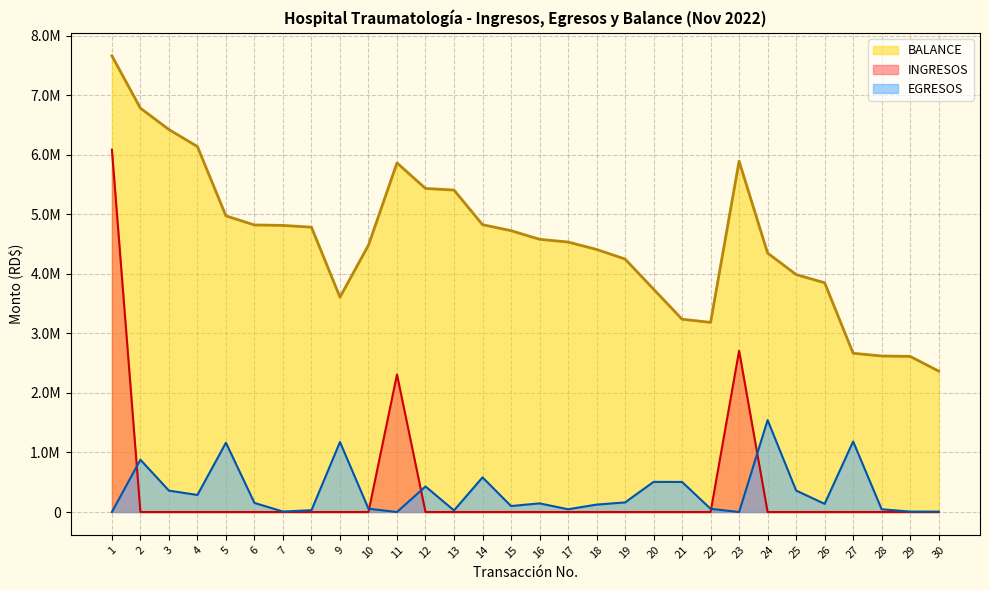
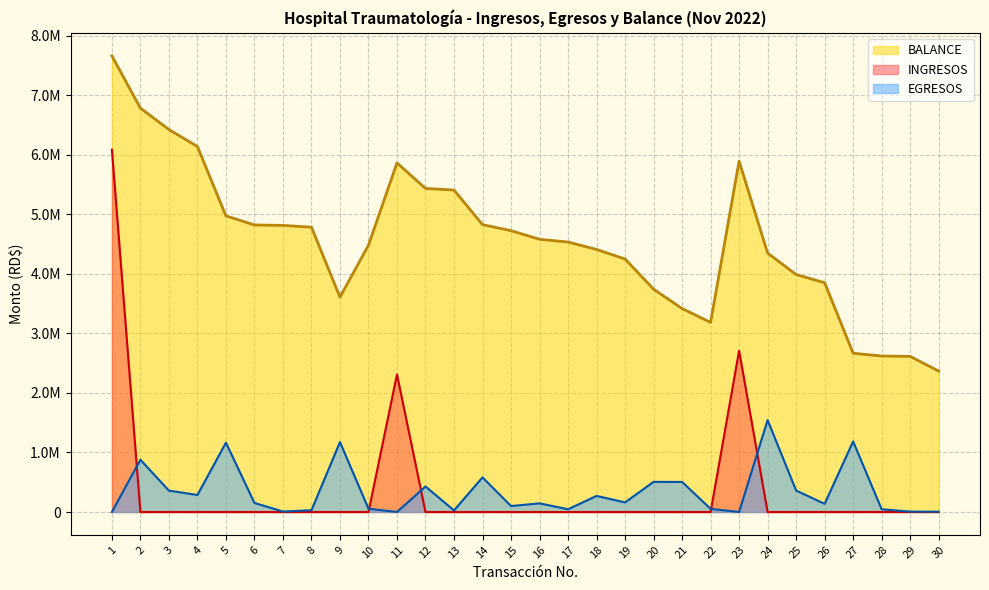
EGRESOS, 18: 100000 -> 300000
BALANCE, 21: 3200000 -> 3400000
